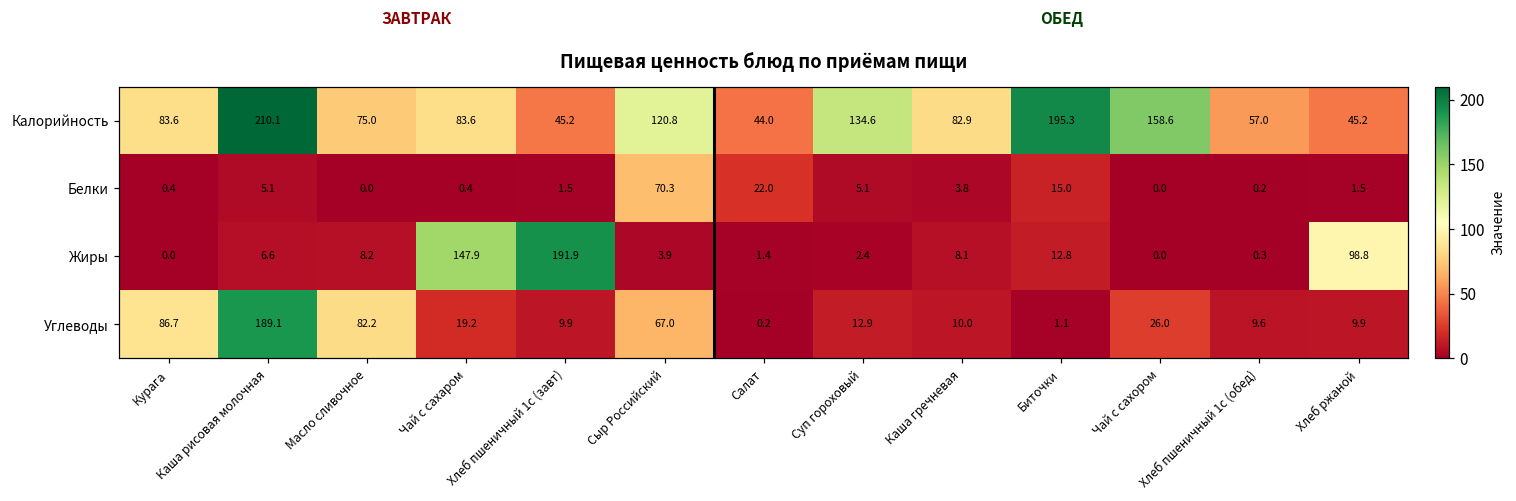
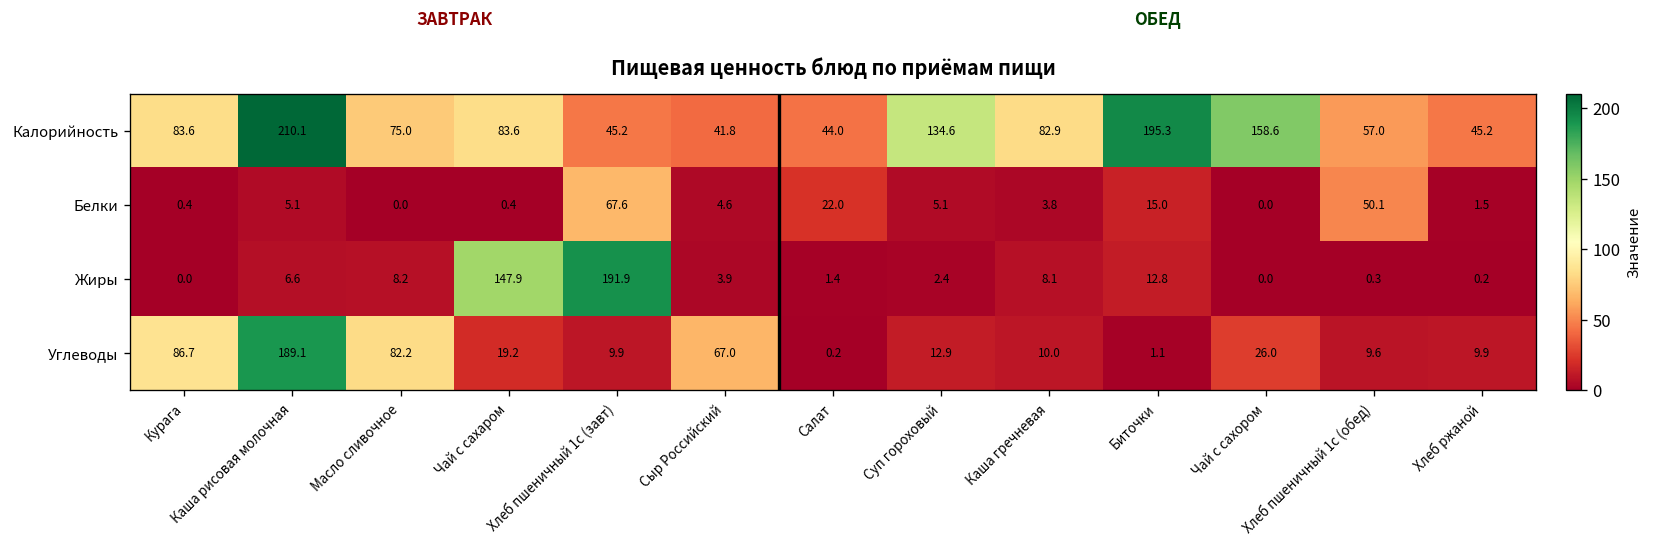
Калорийность, Сыр Российский: 120.8 -> 41.8
Белки, Хлеб пшеничный 1с (завт): 1.5 -> 67.6
Белки, Сыр Российский: 70.3 -> 4.6
Белки, Хлеб пшеничный 1с (обед): 0.2 -> 50.1
Жиры, Хлеб ржаной: 98.8 -> 0.2
